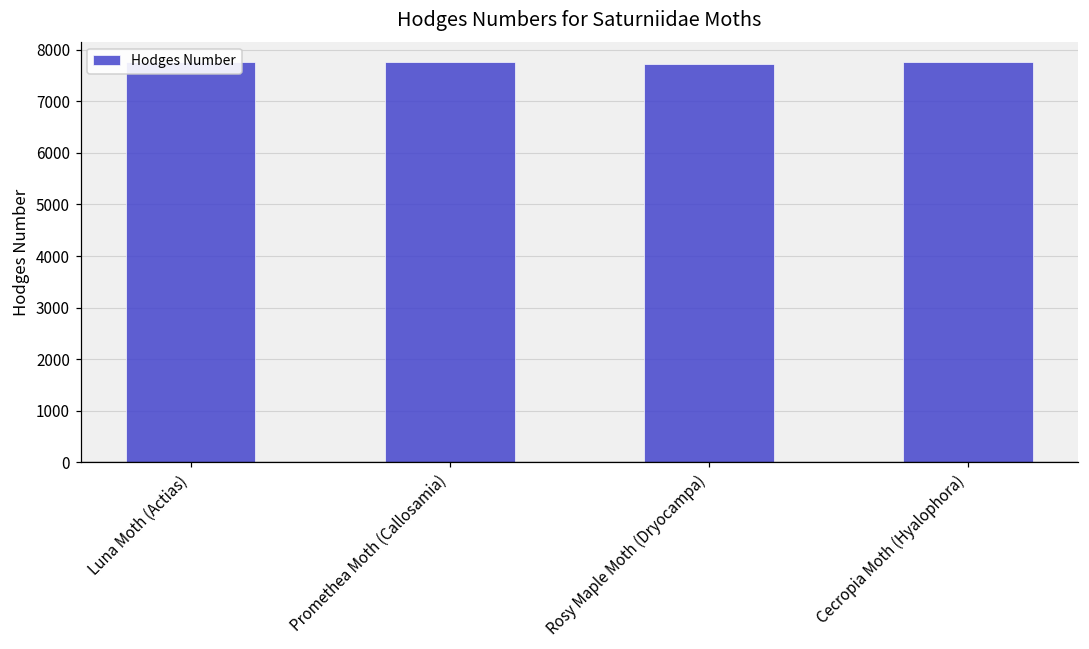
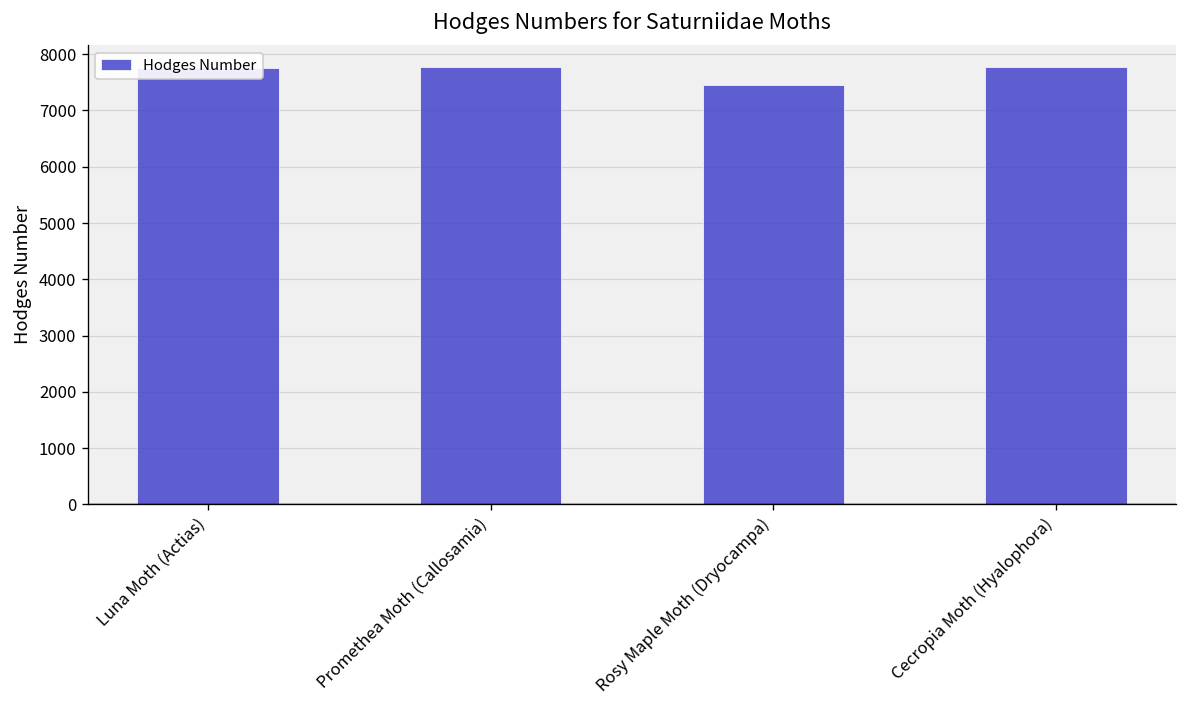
Rosy Maple Moth (Dryocampa): 7700 -> 7500
